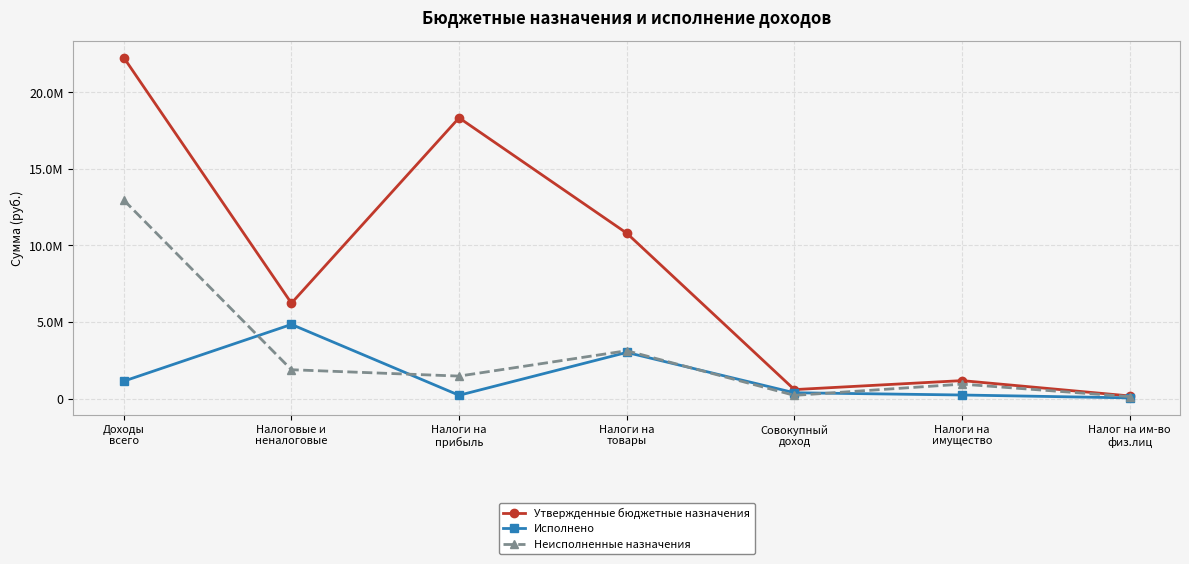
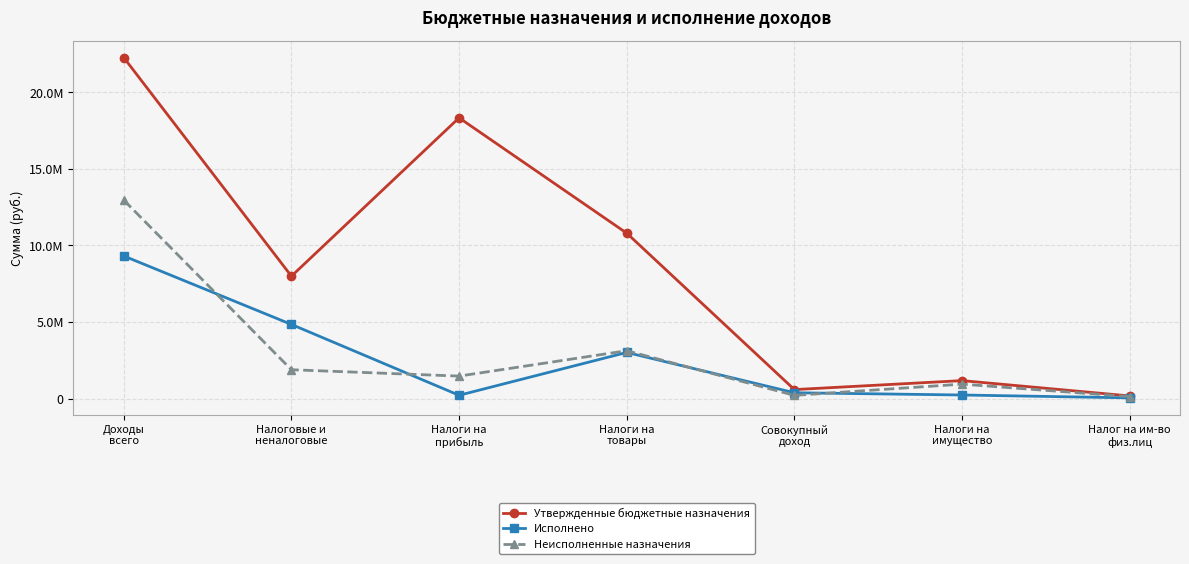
Исполнено, Доходы всего: 1100000 -> 9300000
Утвержденные бюджетные назначения, Налоговые и неналоговые: 6200000 -> 8000000
